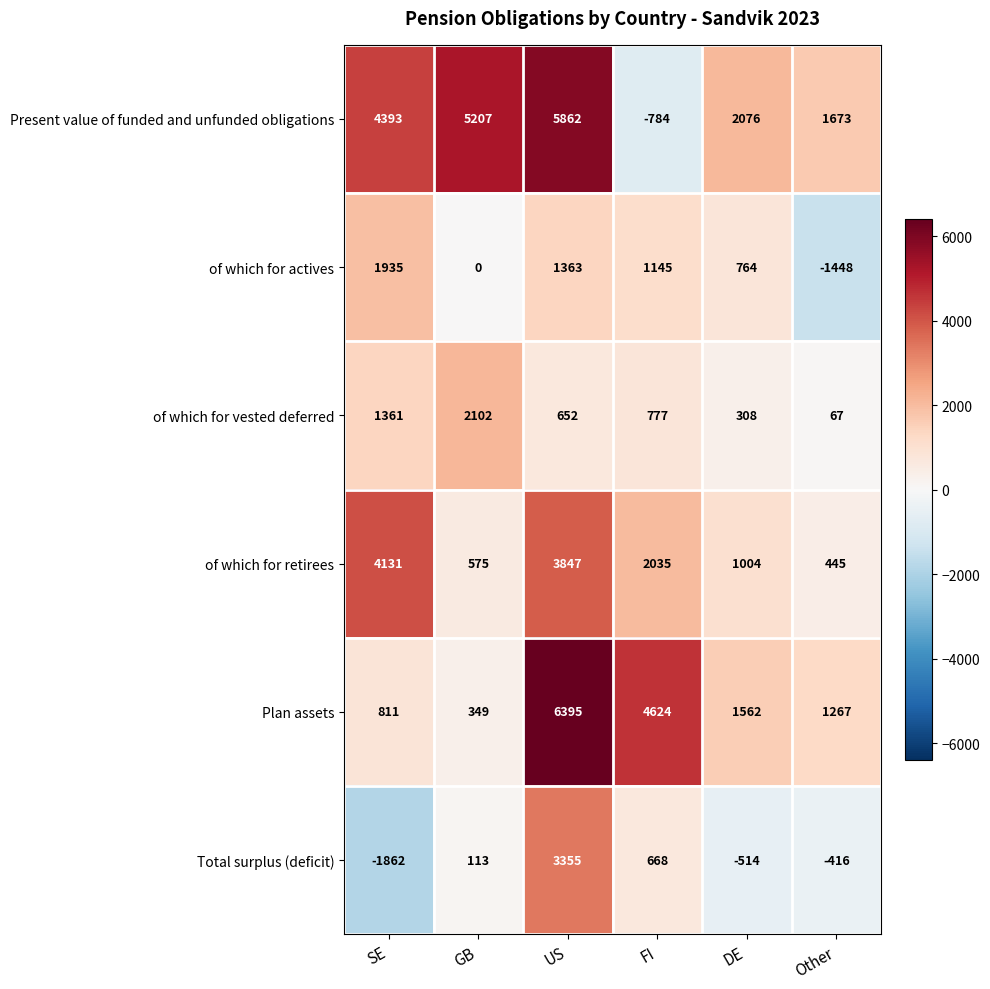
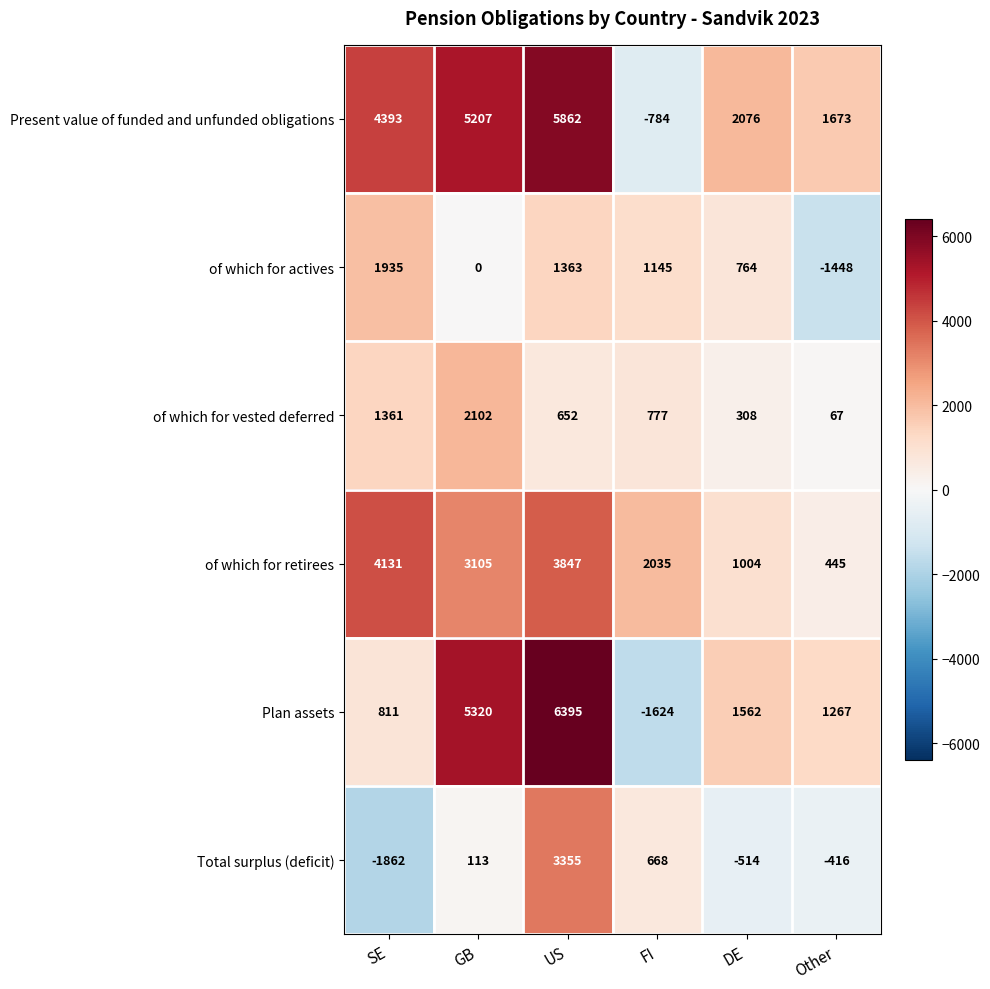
of which for retirees, GB: 575 -> 3105
Plan assets, GB: 349 -> 5320
Plan assets, FI: 4624 -> -1624
